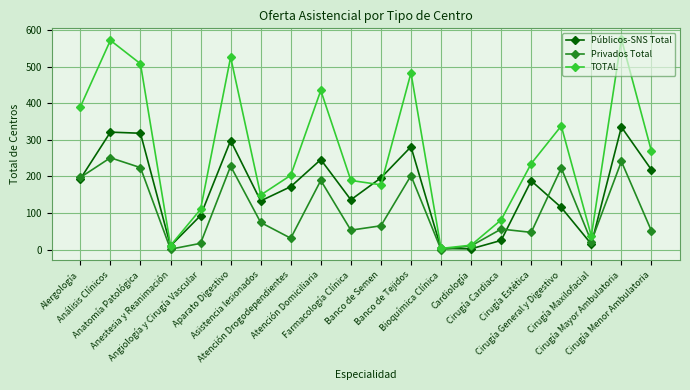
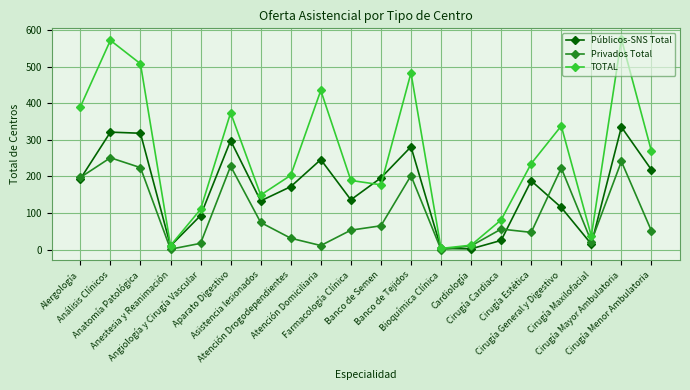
TOTAL, Aparato Digestivo: 530 -> 370
Privados Total, Atención Domiciliaria: 190 -> 10
